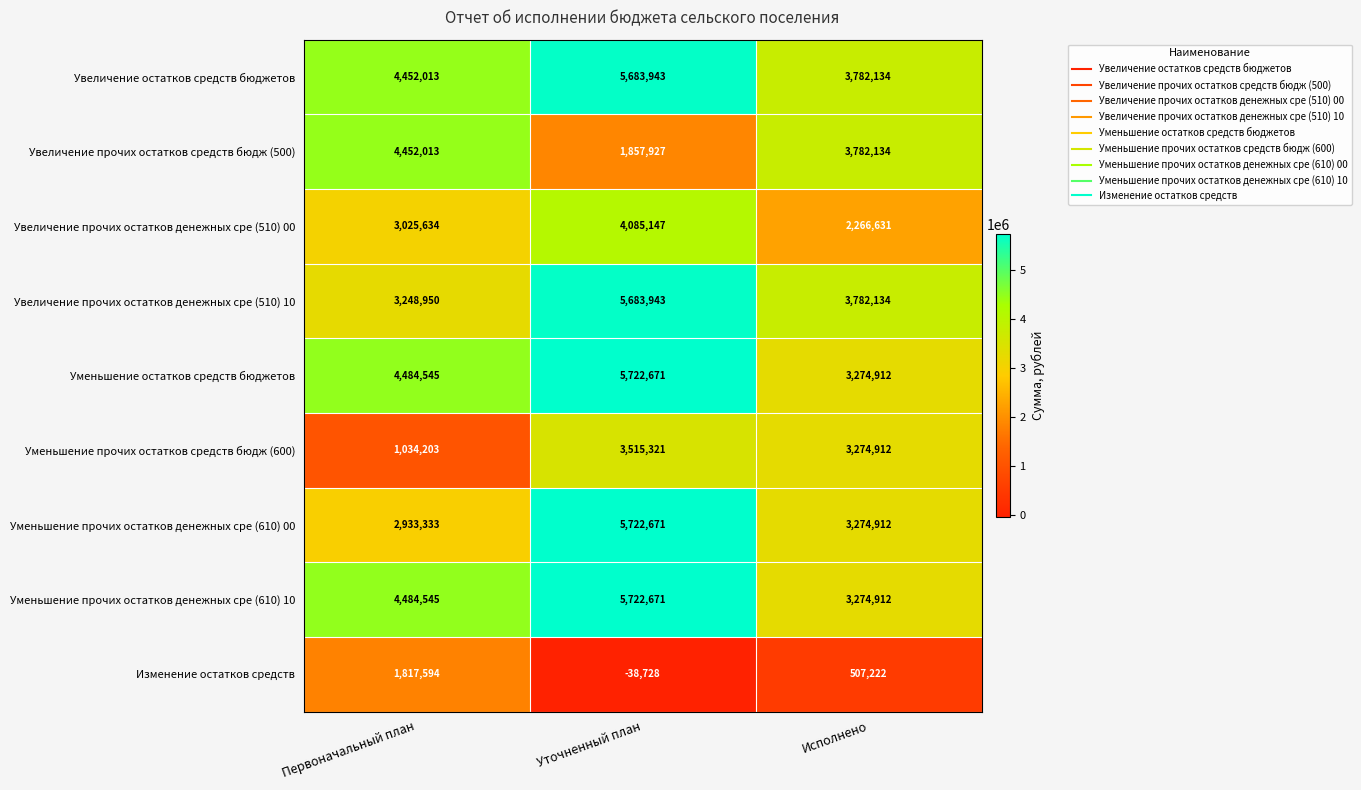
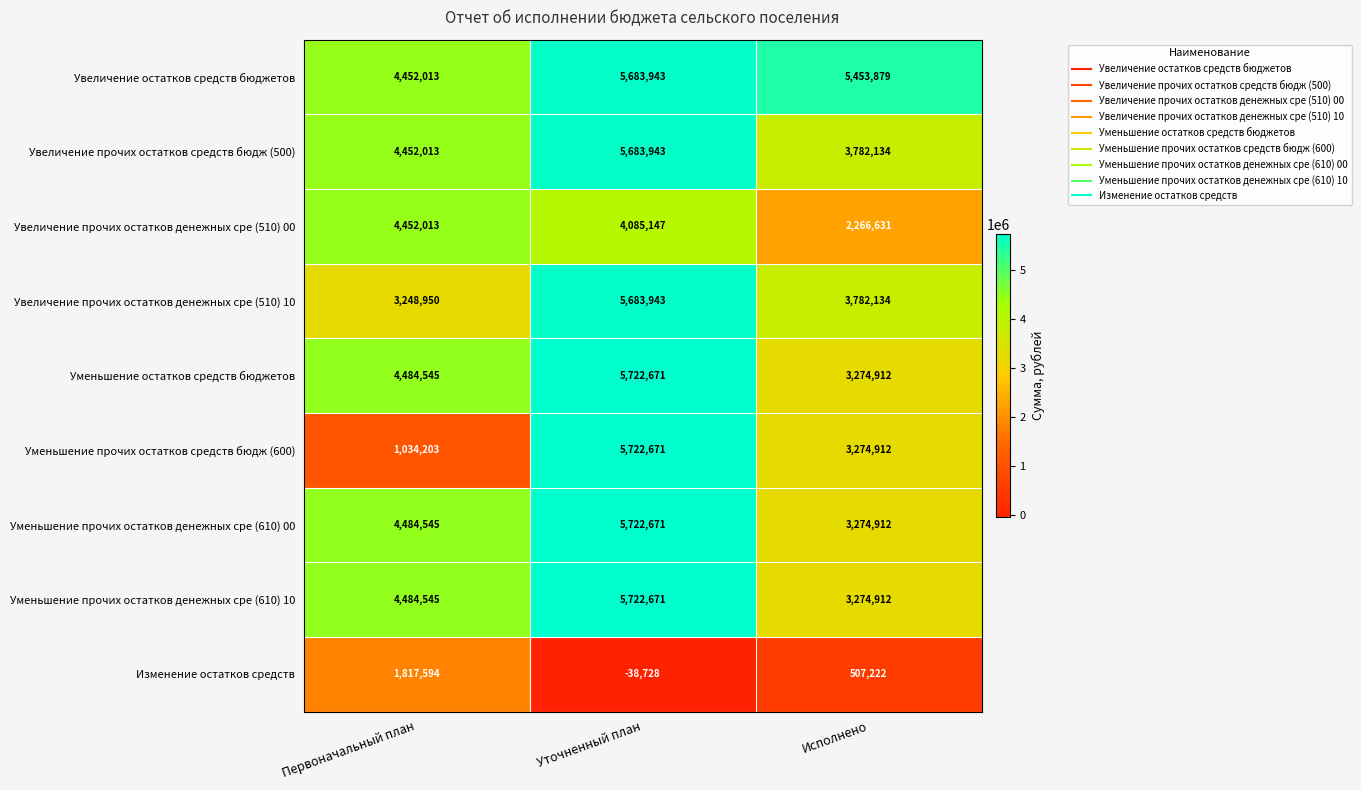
Увеличение остатков средств бюджетов, Исполнено: 3,782,134 -> 5,453,879
Увеличение прочих остатков средств бюдж (500), Уточненный план: 1,857,927 -> 5,683,943
Увеличение прочих остатков денежных сре (510) 00, Первоначальный план: 3,025,634 -> 4,452,013
Уменьшение прочих остатков средств бюдж (600), Уточненный план: 3,515,321 -> 5,722,671
Уменьшение прочих остатков денежных сре (610) 00, Первоначальный план: 2,933,333 -> 4,484,545
